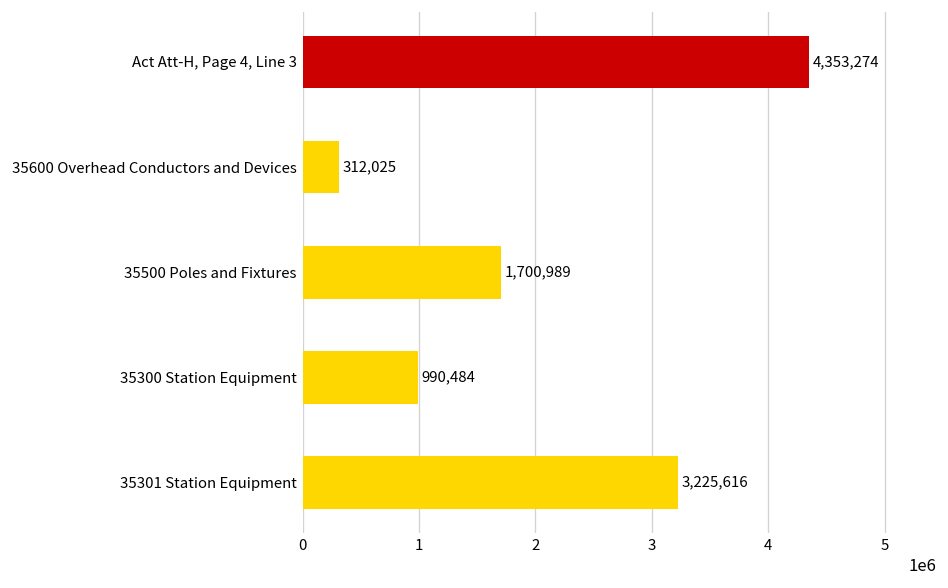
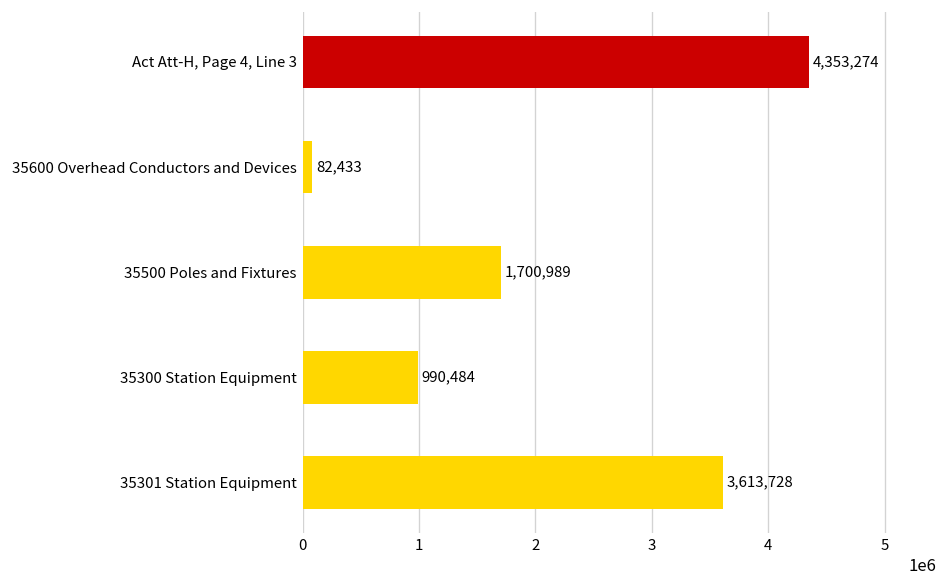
35600 Overhead Conductors and Devices: 312,025 -> 82,433
35301 Station Equipment: 3,225,616 -> 3,613,728
